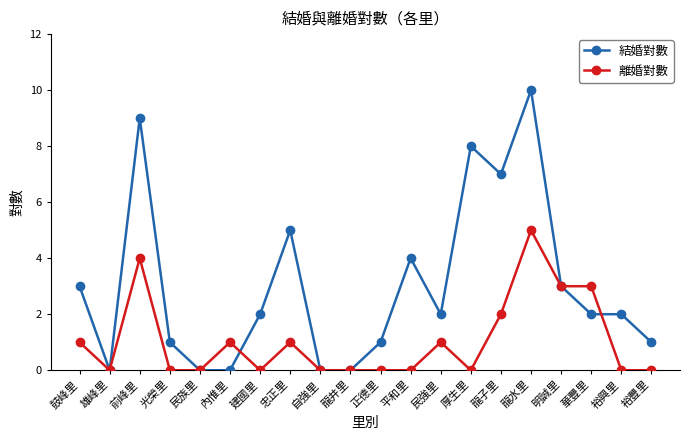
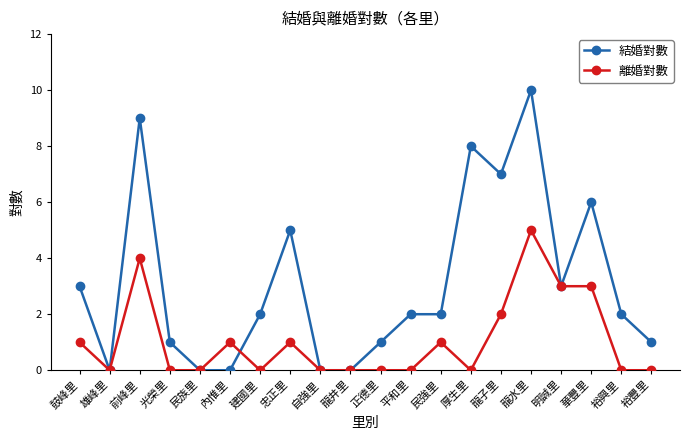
結婚對數, 平和里: 4 -> 2
結婚對數, 華豐里: 2 -> 6
